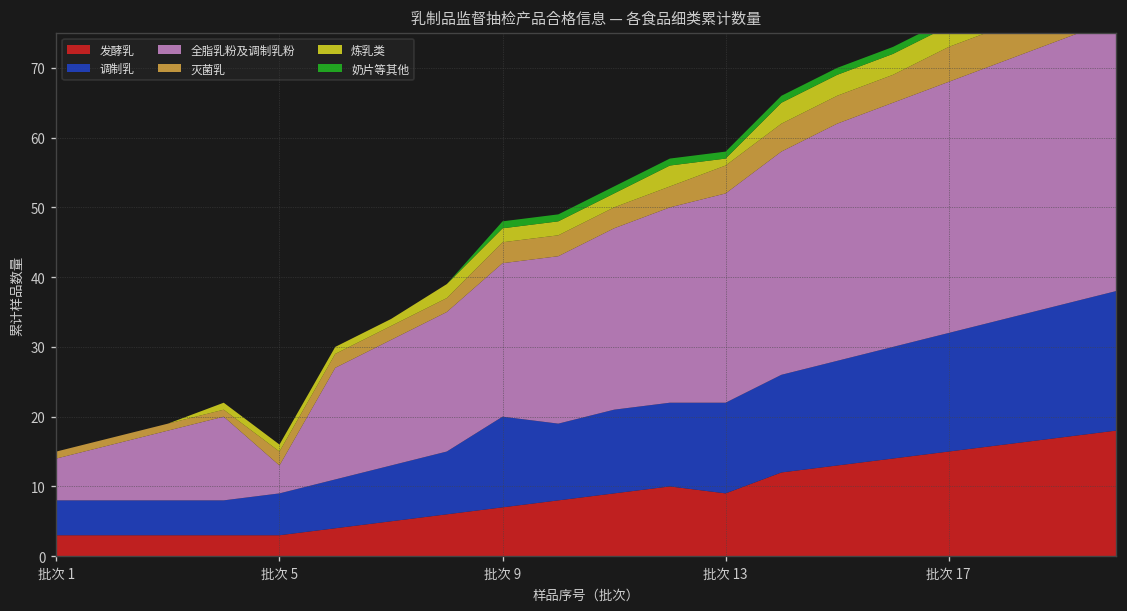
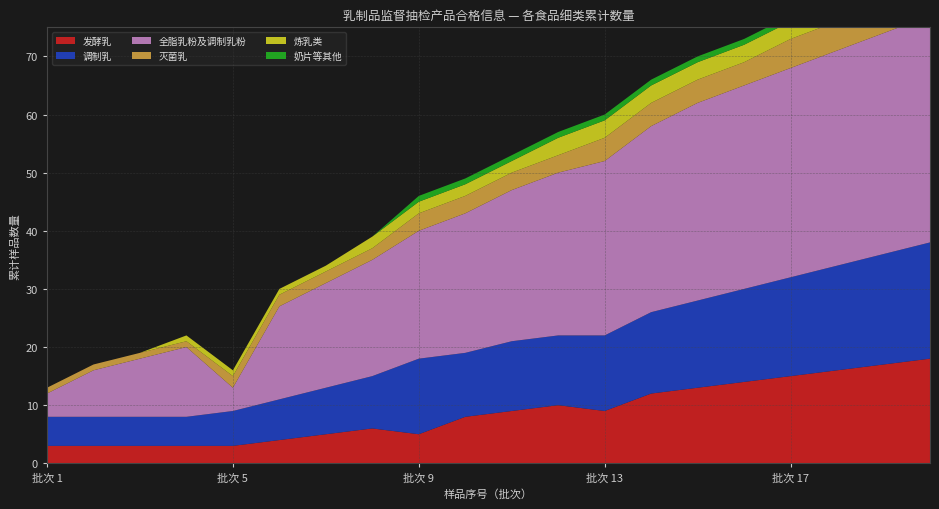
全脂乳粉及调制乳粉, 批次 1: 6 -> 4
发酵乳, 批次 9: 7 -> 5
炼乳类, 批次 13: 1 -> 3
